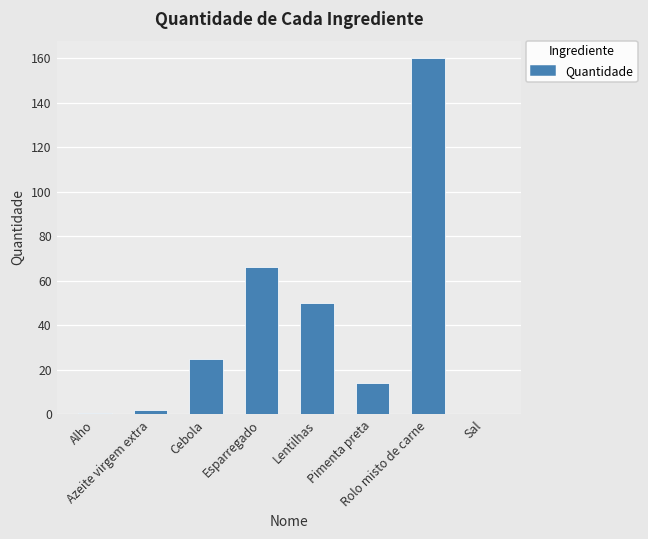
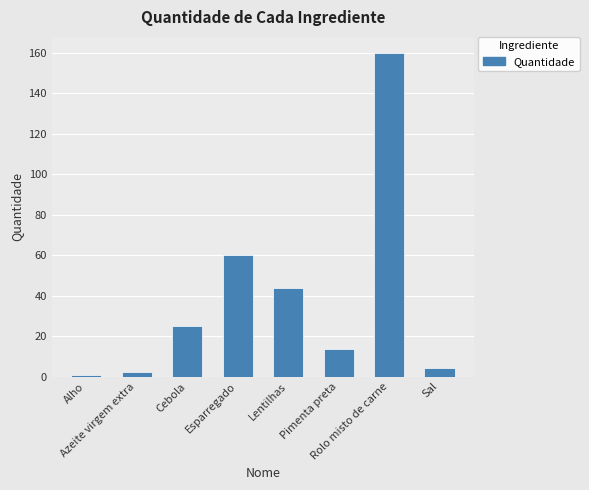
Esparregado: 66 -> 60
Lentilhas: 50 -> 44
Sal: 0 -> 4
